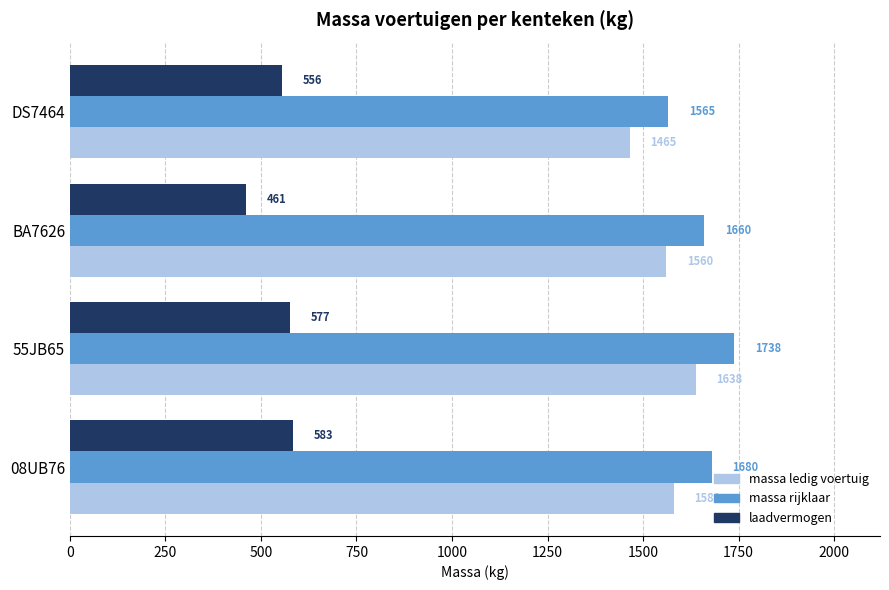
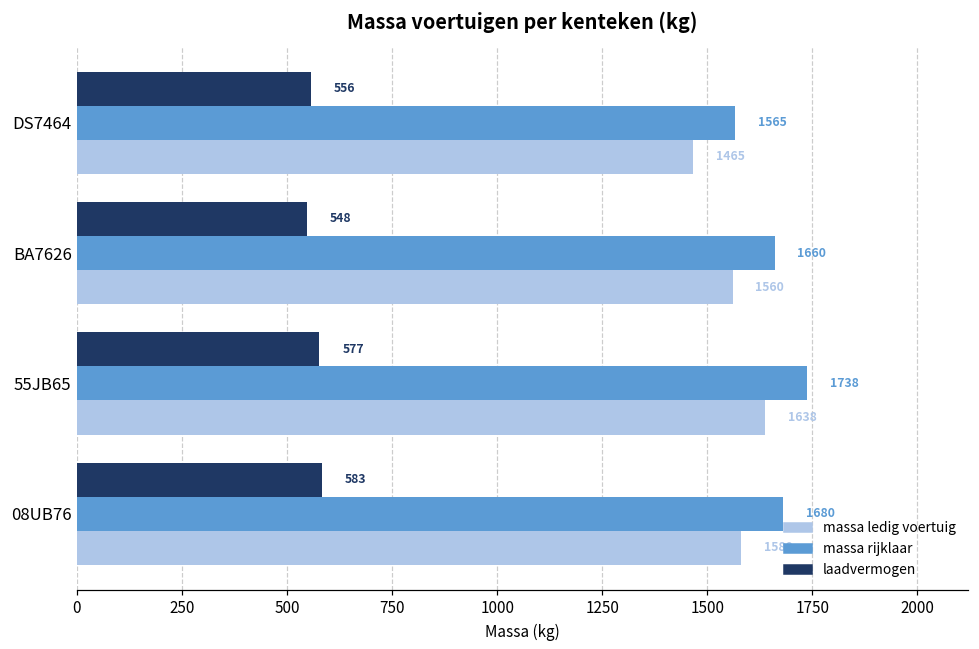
laadvermogen, BA7626: 461 -> 548
